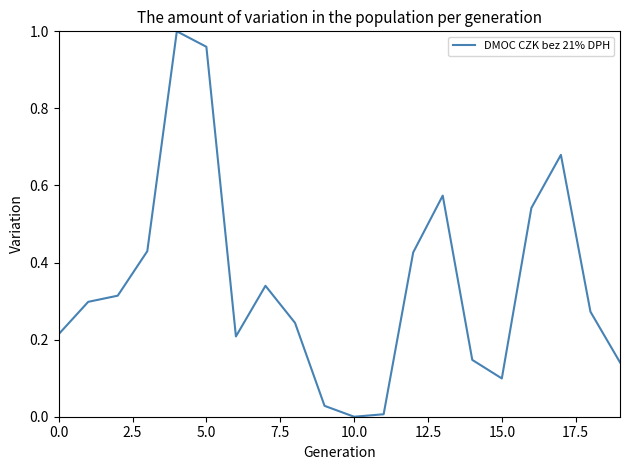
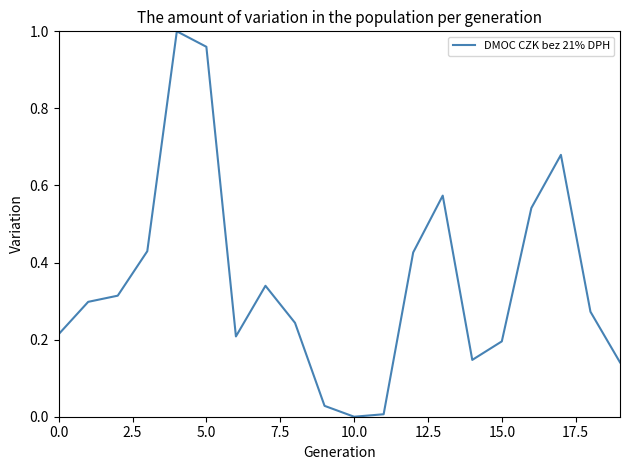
15.0: 0.10 -> 0.20
